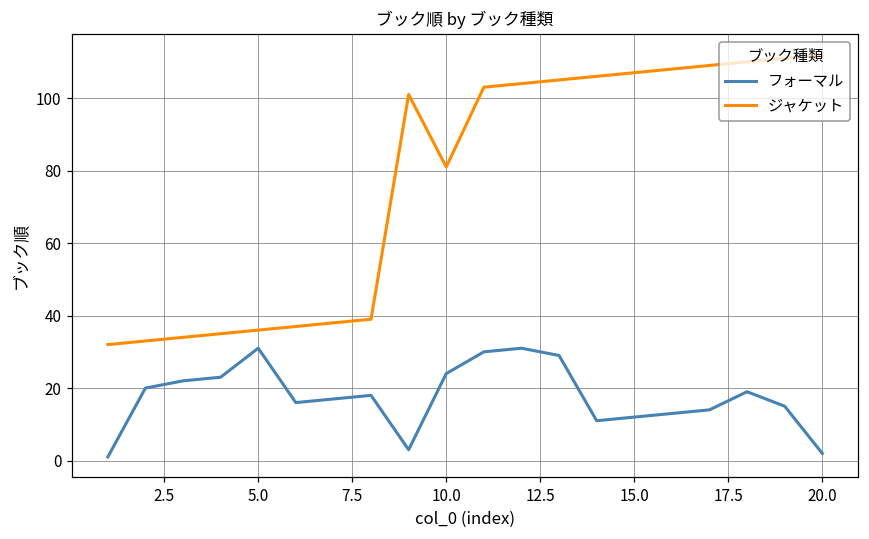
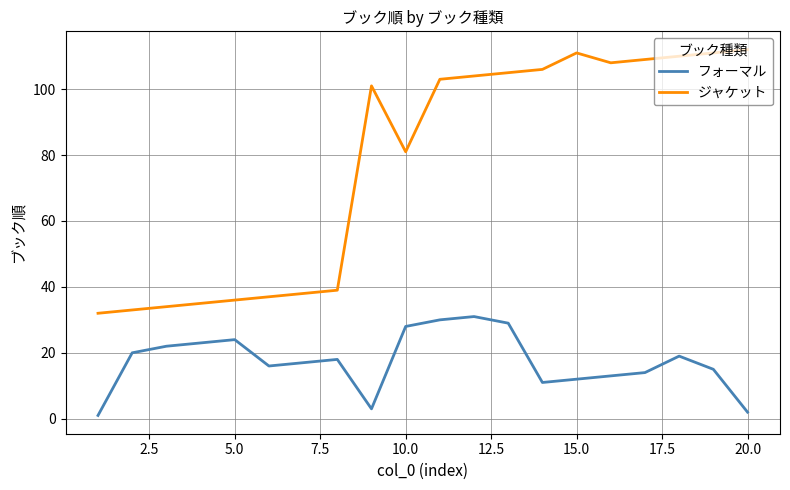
フォーマル, 5.0: 31 -> 24
フォーマル, 10.0: 24 -> 28
ジャケット, 15.0: 107 -> 111
